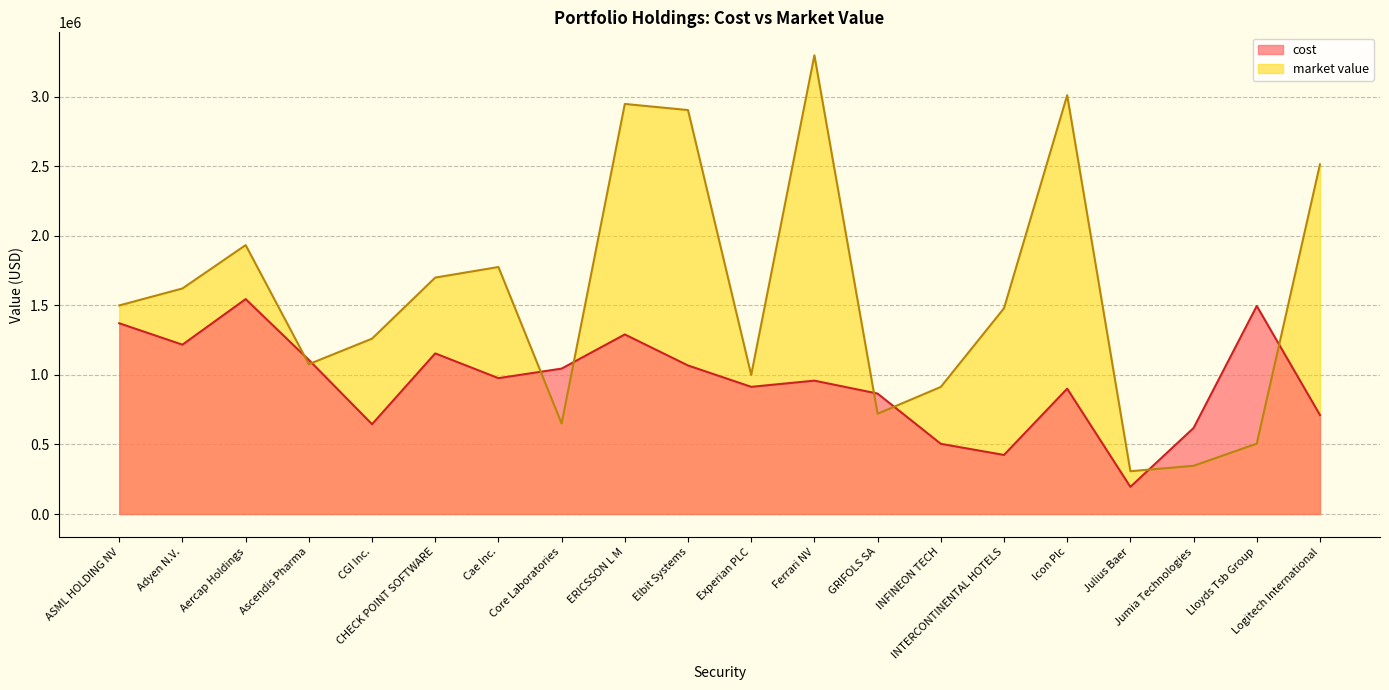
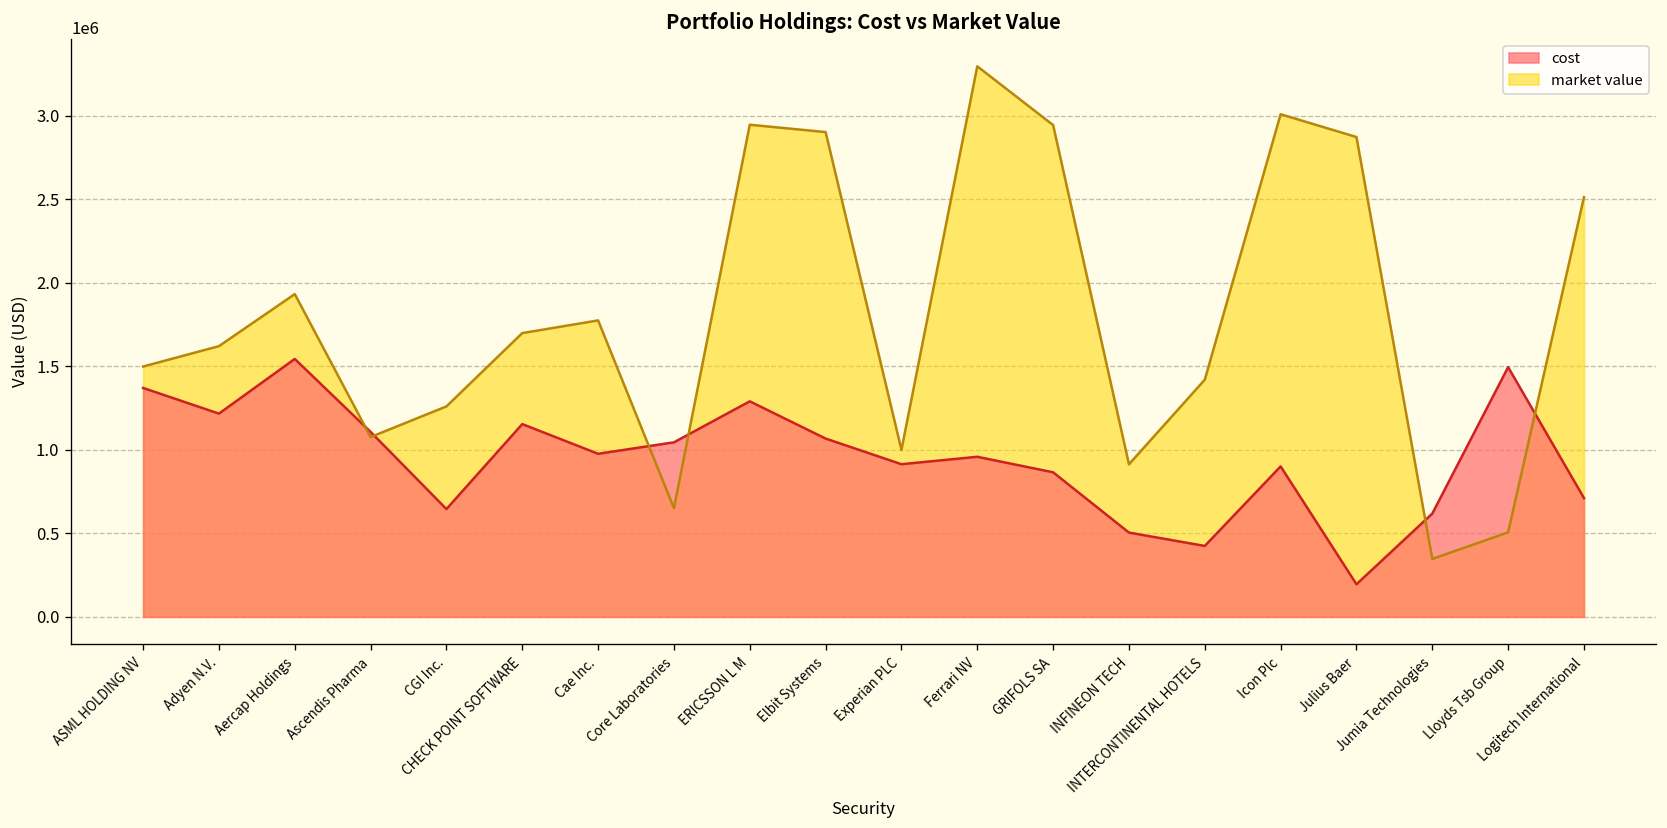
market value, GRIFOLS SA: 720000 -> 2950000
market value, INTERCONTINENTAL HOTELS: 1480000 -> 1420000
market value, Julius Baer: 310000 -> 2870000
